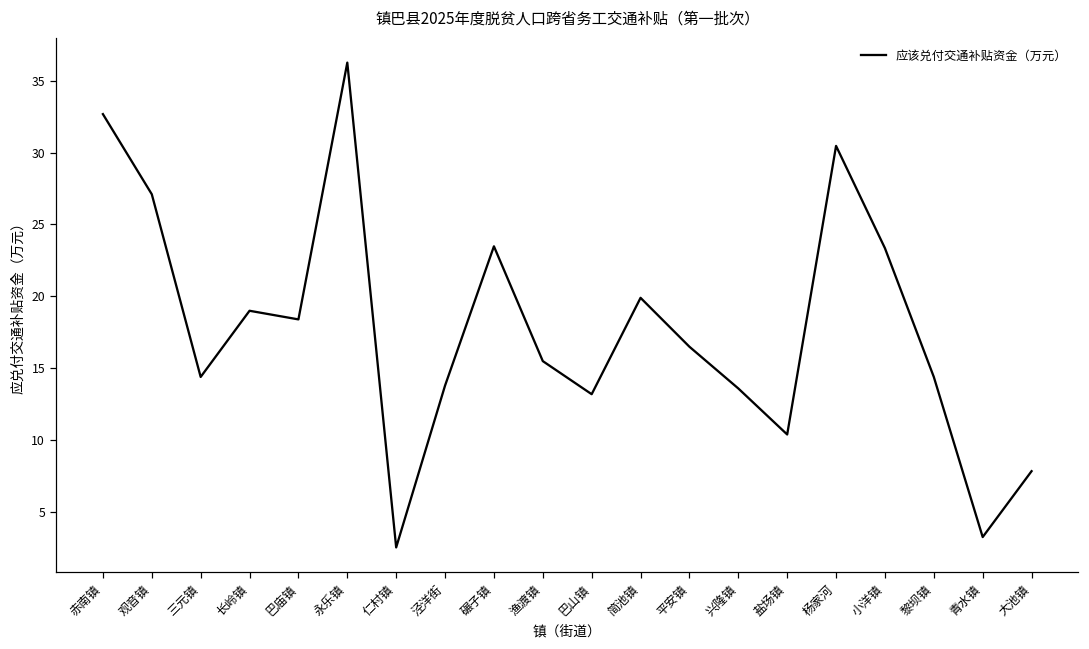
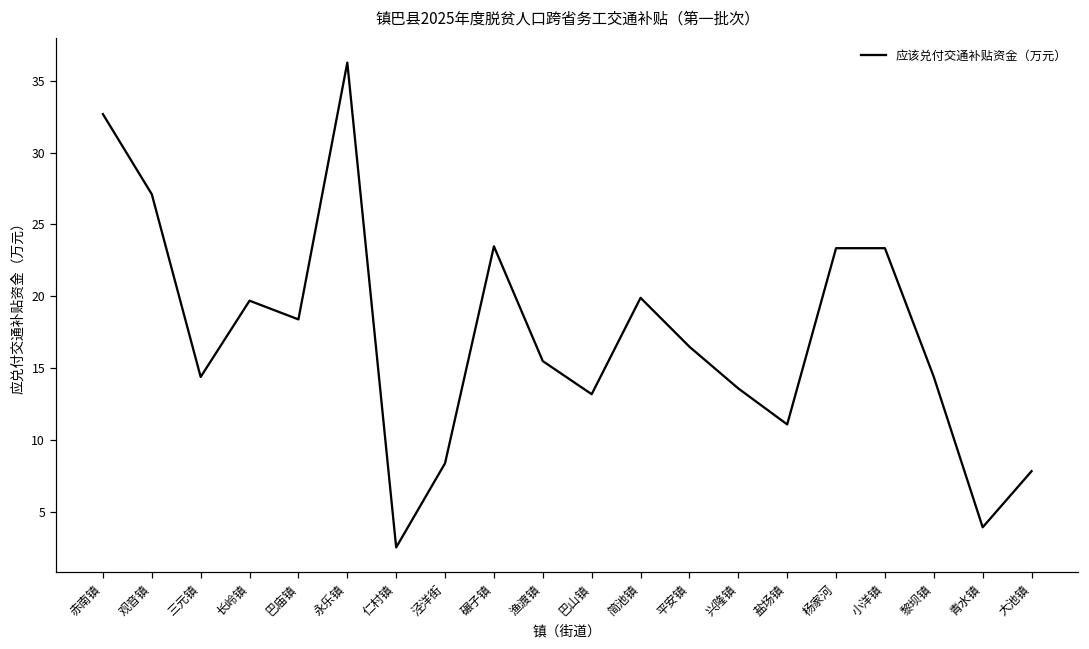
长岭镇: 19.0 -> 19.7
泾洋街: 13.8 -> 8.4
盐场镇: 10.4 -> 11.1
杨家河: 30.5 -> 23.4
青水镇: 3.3 -> 4.0
